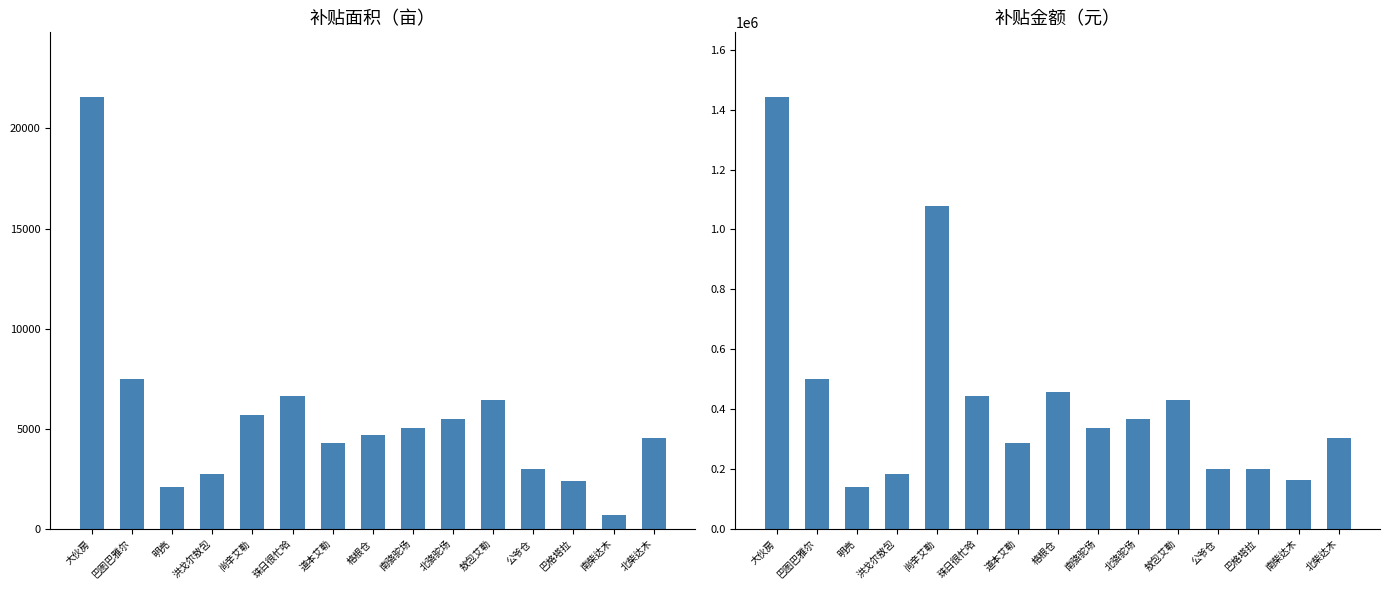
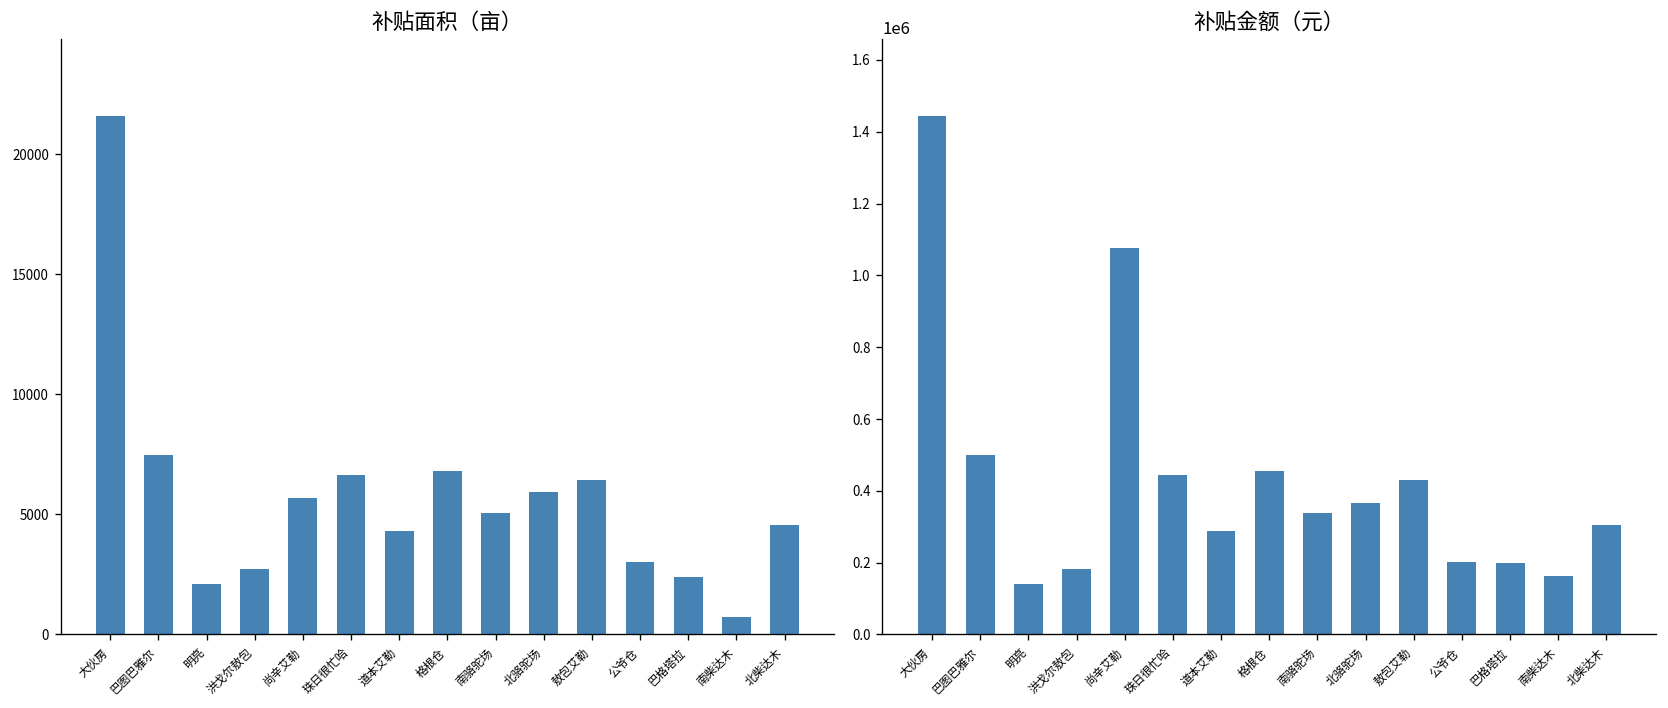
补贴面积（亩）, 格根仓: 4700 -> 6800
补贴面积（亩）, 北骆驼场: 5500 -> 5900
